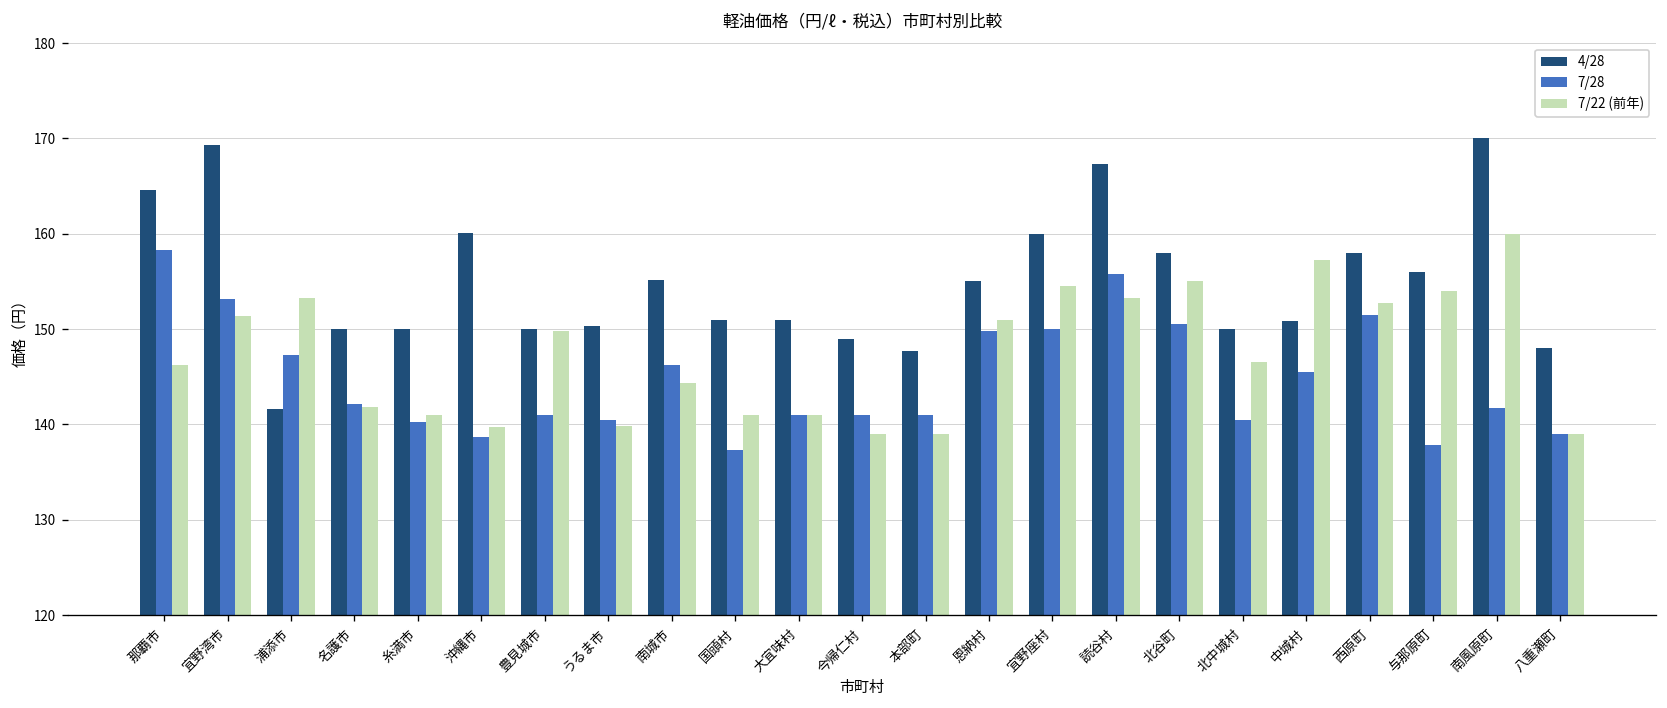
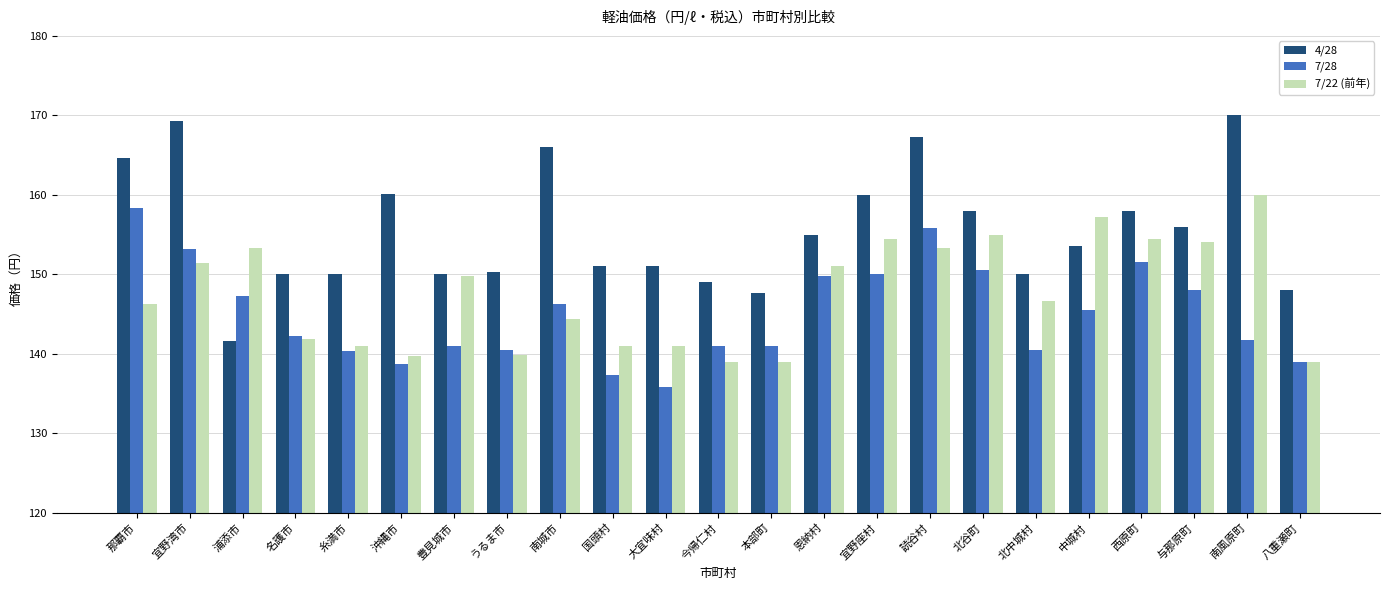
4/28, 南城市: 155 -> 166
7/28, 大宜味村: 141 -> 136
4/28, 中城村: 151 -> 154
7/22 (前年), 西原町: 153 -> 155
7/28, 与那原町: 138 -> 148
